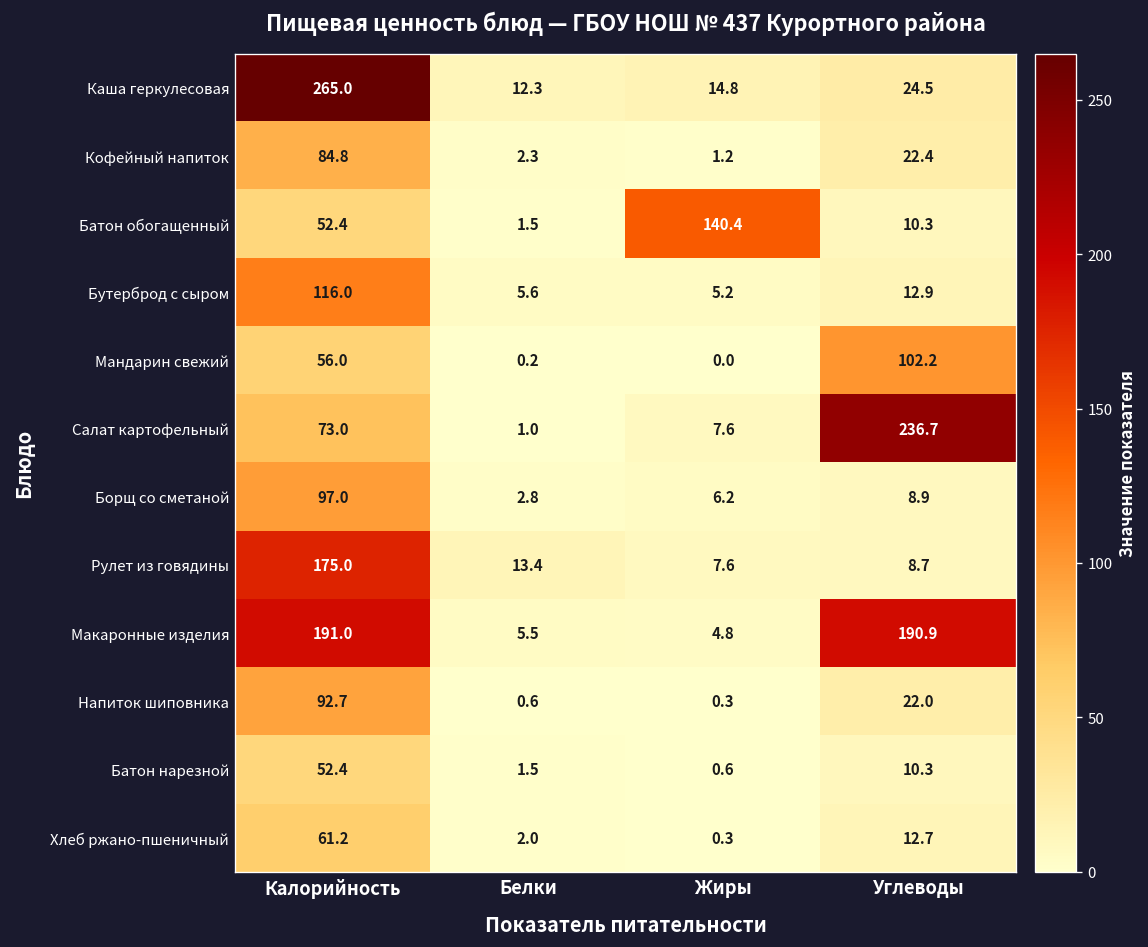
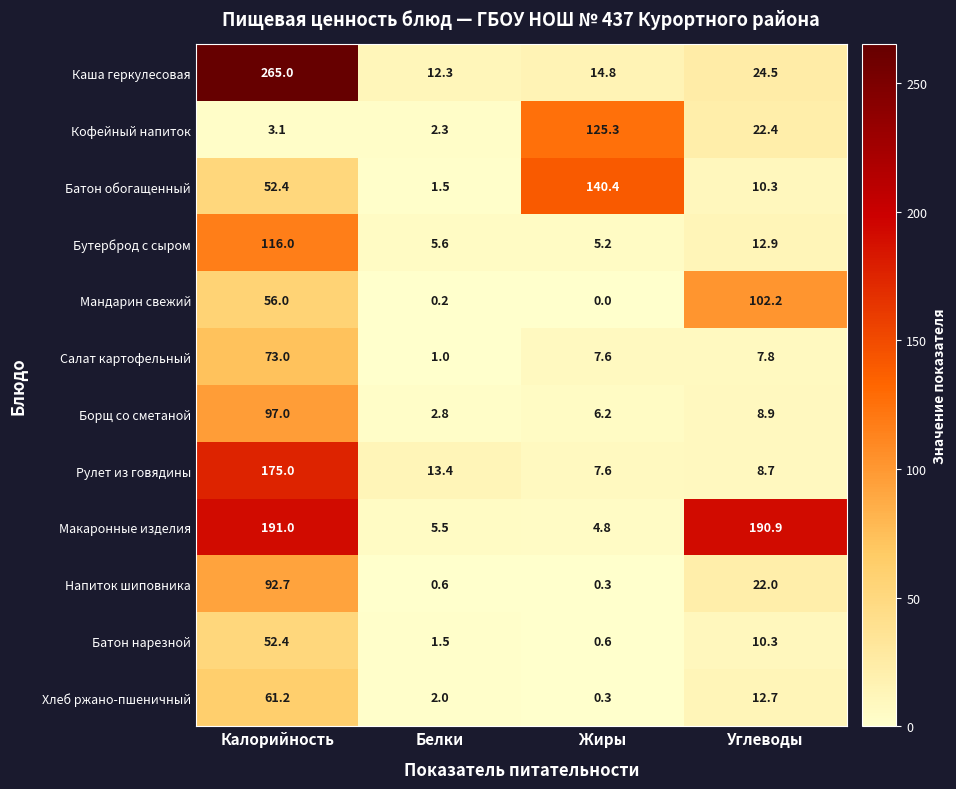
Кофейный напиток, Калорийность: 84.8 -> 3.1
Кофейный напиток, Жиры: 1.2 -> 125.3
Салат картофельный, Углеводы: 236.7 -> 7.8
